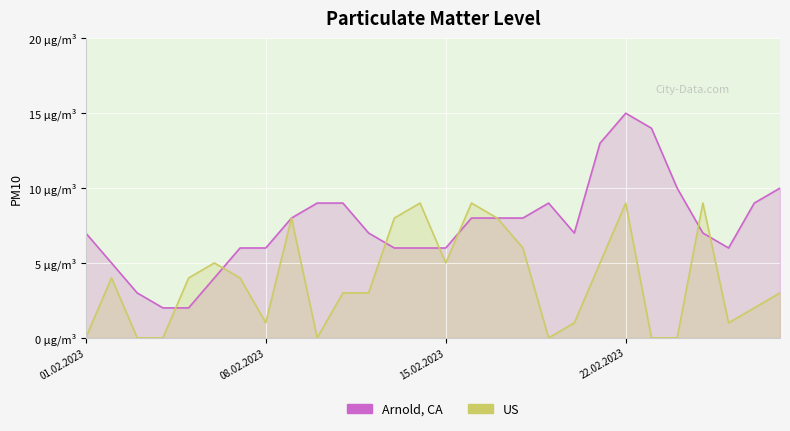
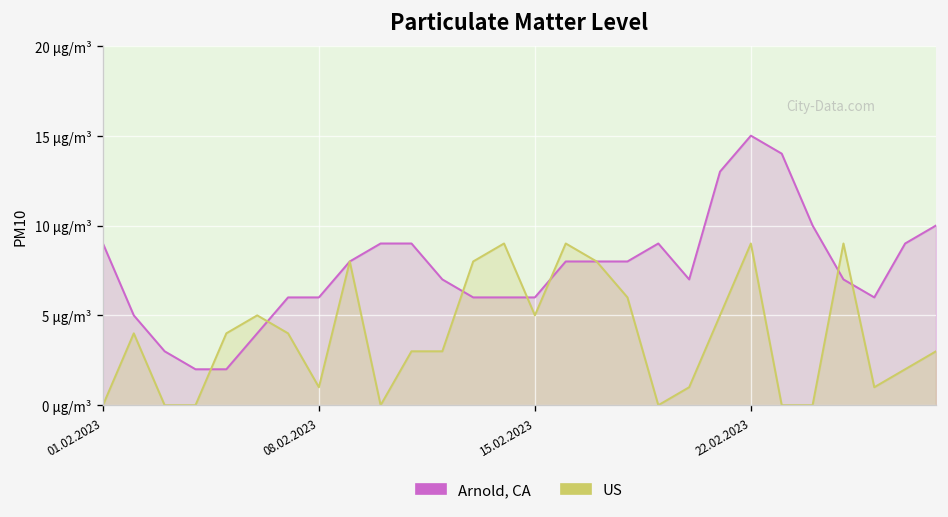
Arnold, CA, 01.02.2023: 7 µg/m³ -> 9 µg/m³
